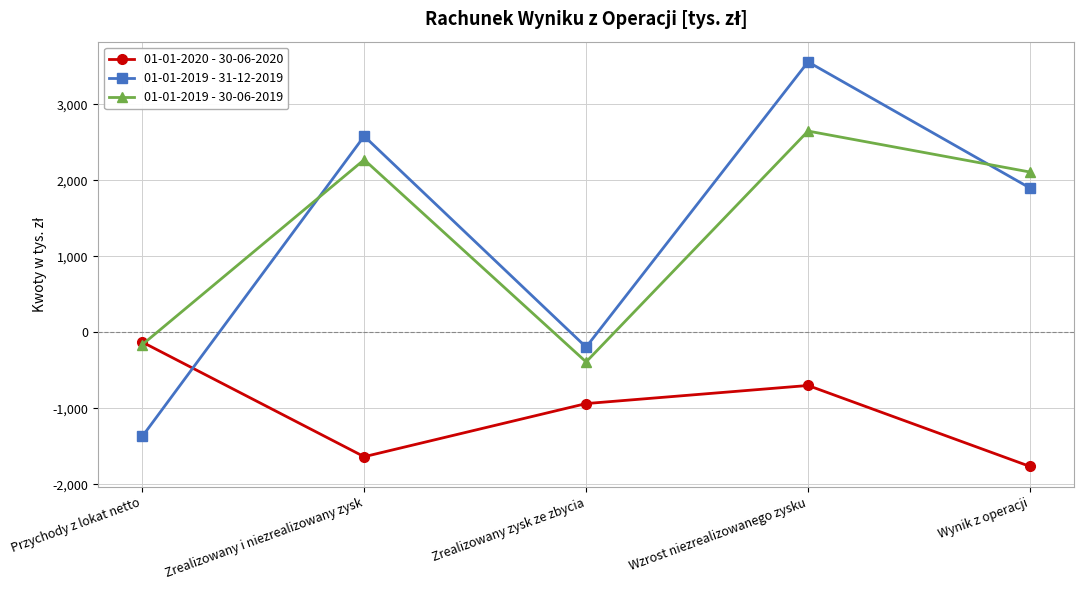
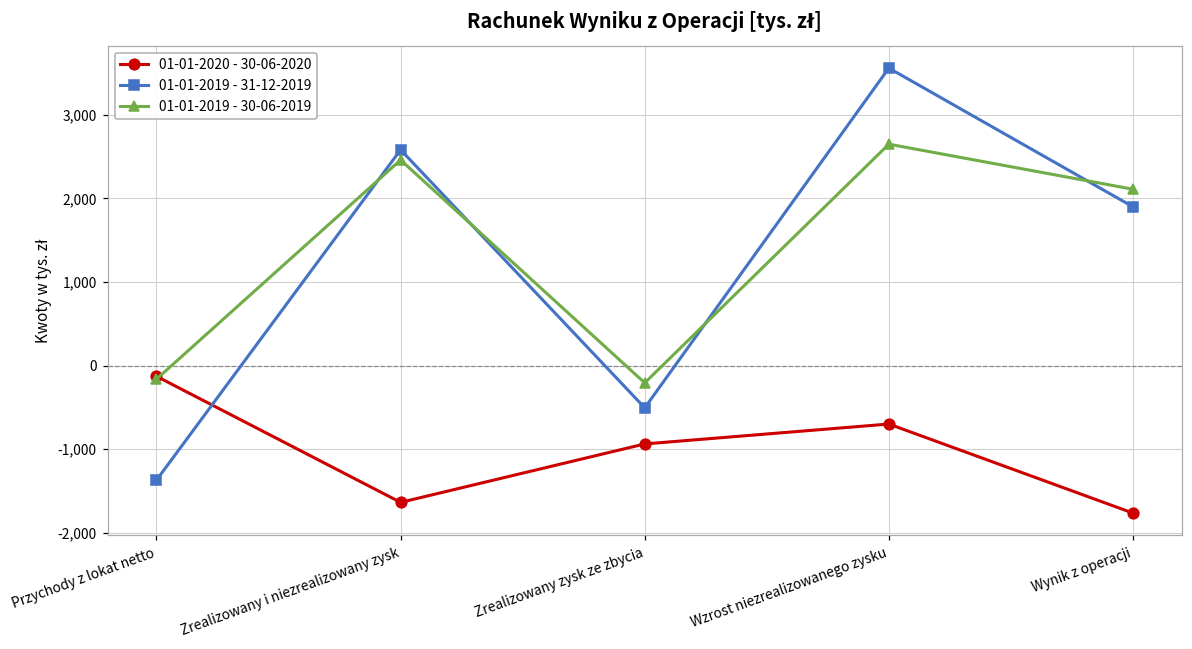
01-01-2019 - 30-06-2019, Zrealizowany i niezrealizowany zysk: 2,300 -> 2,500
01-01-2019 - 31-12-2019, Zrealizowany zysk ze zbycia: -200 -> -500
01-01-2019 - 30-06-2019, Zrealizowany zysk ze zbycia: -400 -> -200
